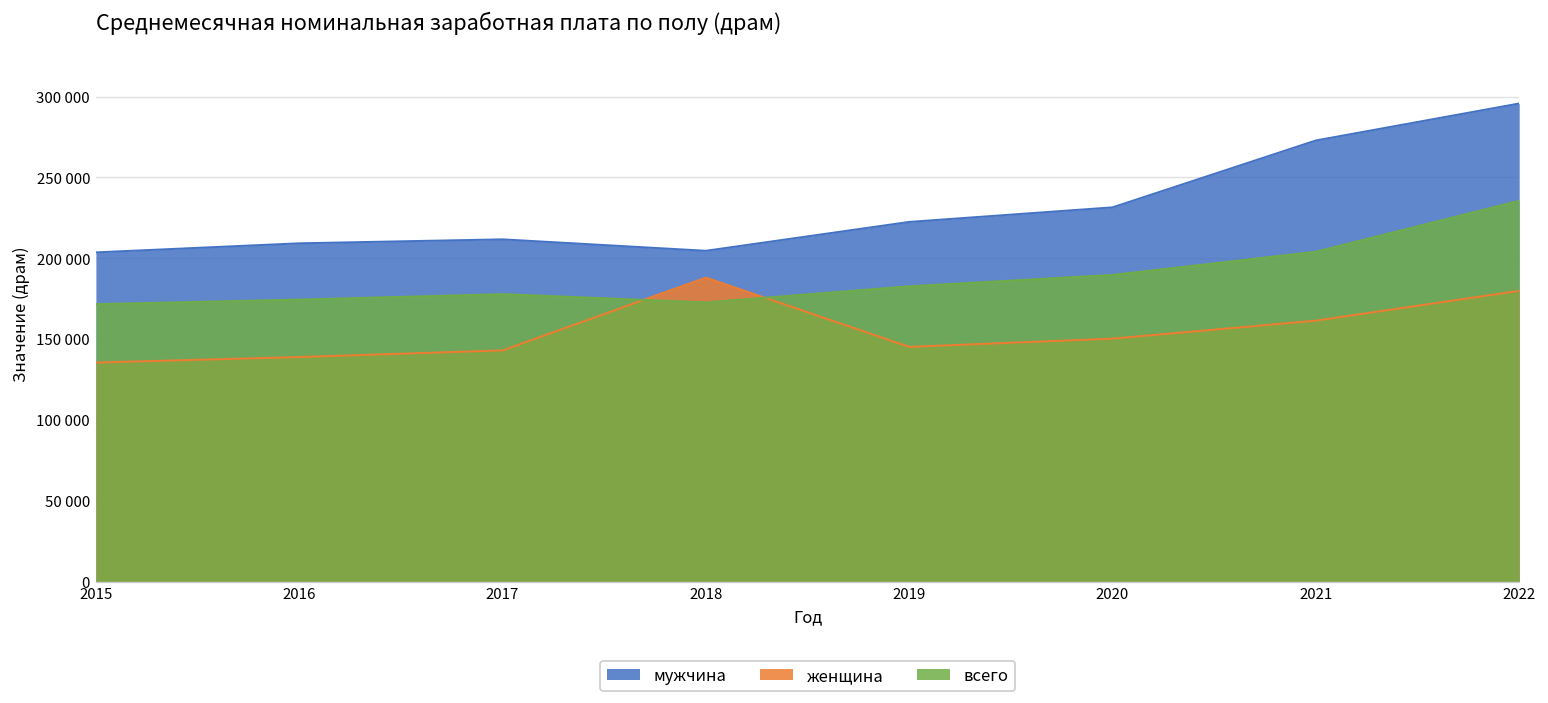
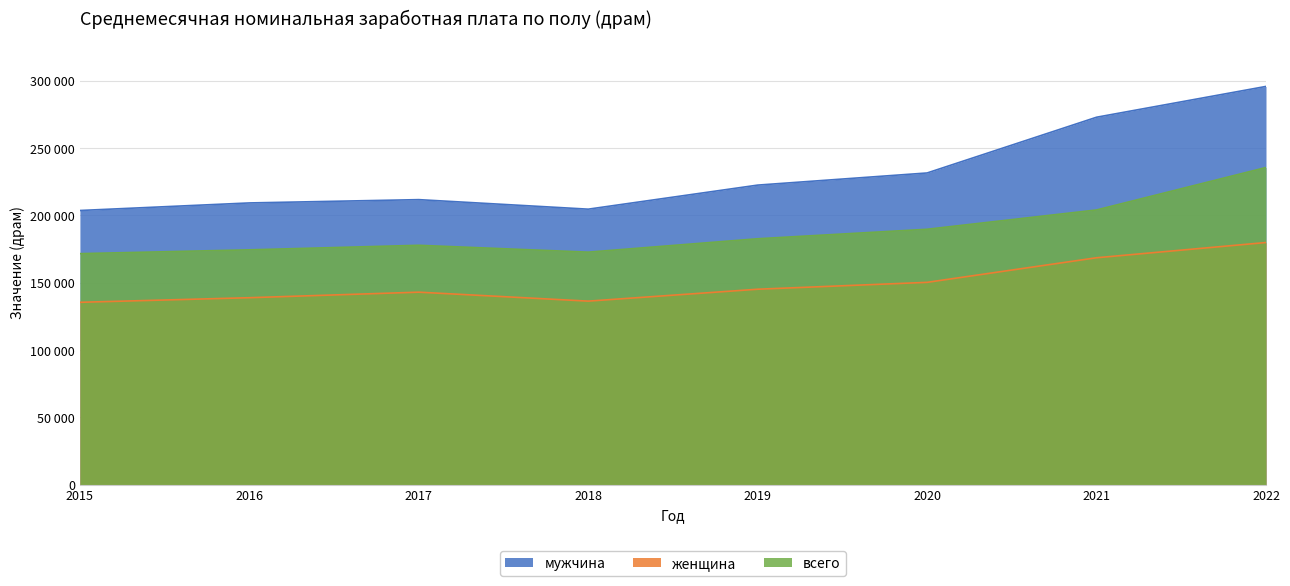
женщина, 2018: 188000 -> 136000
женщина, 2021: 161000 -> 169000
